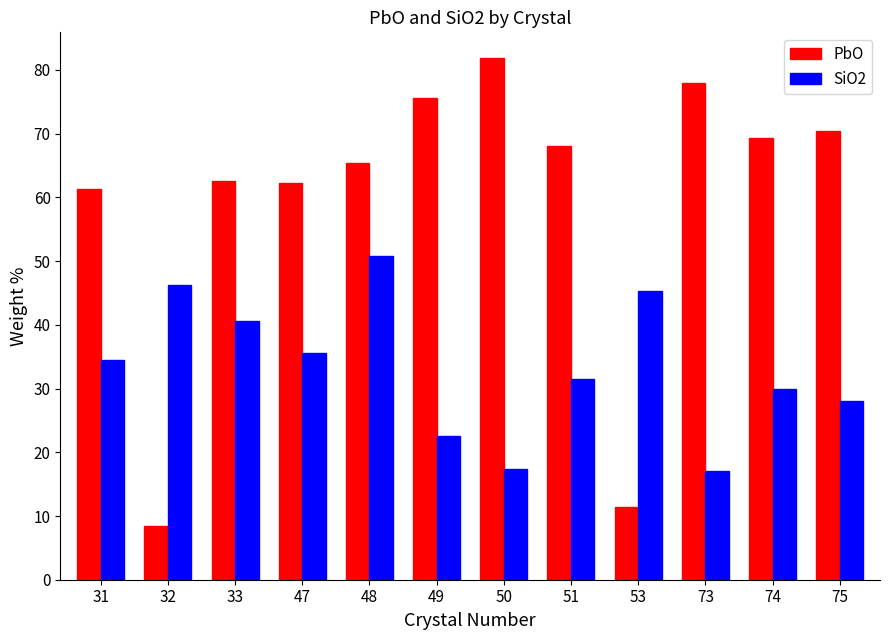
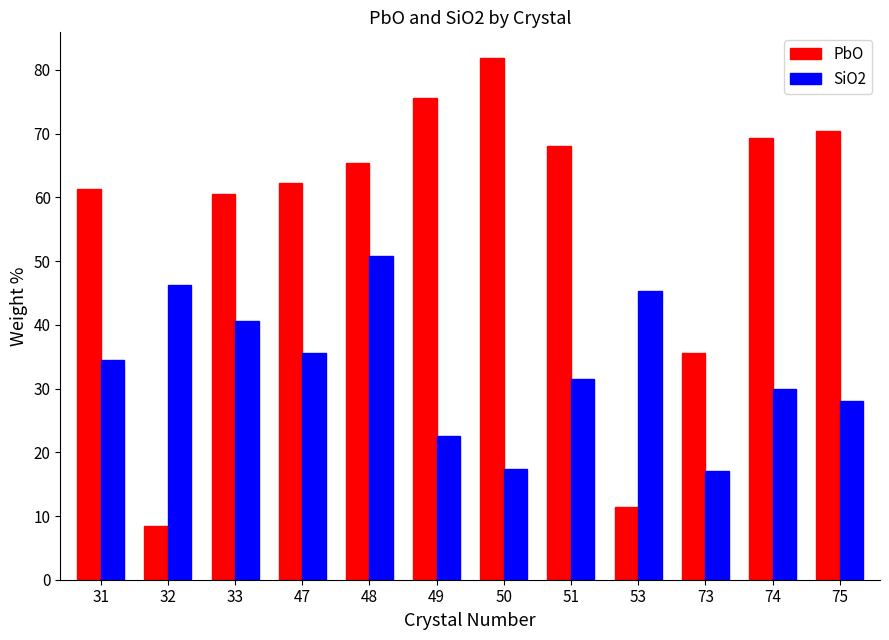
PbO, 33: 63 -> 61
PbO, 73: 78 -> 36
